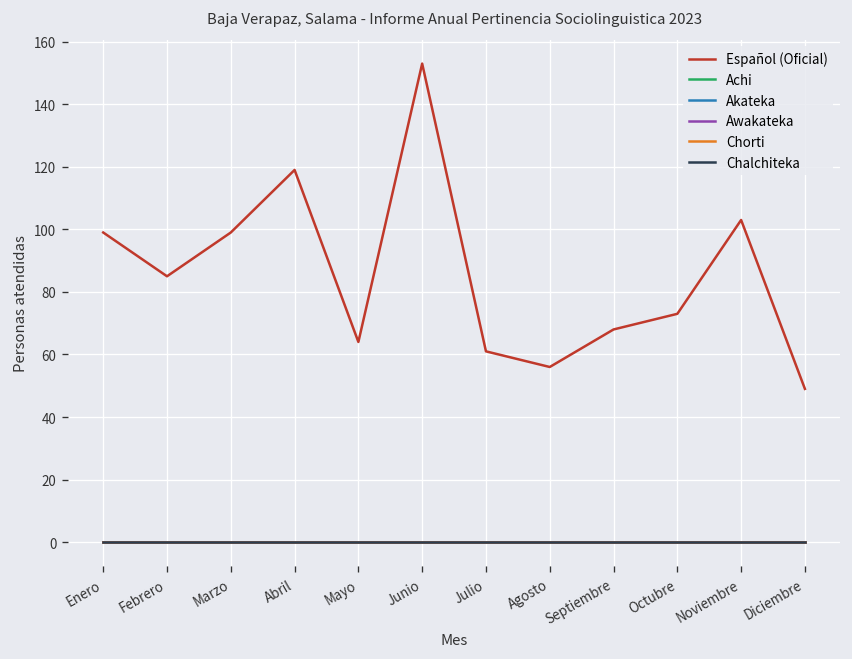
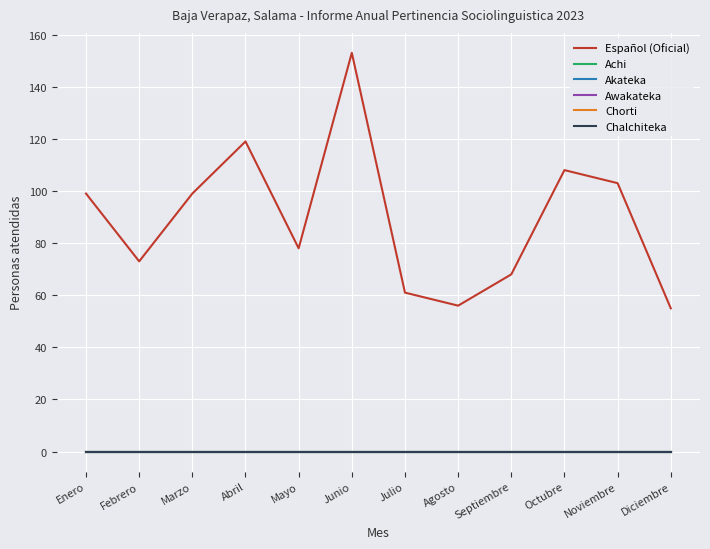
Español (Oficial), Febrero: 85 -> 73
Español (Oficial), Mayo: 64 -> 78
Español (Oficial), Octubre: 73 -> 108
Español (Oficial), Diciembre: 49 -> 55
